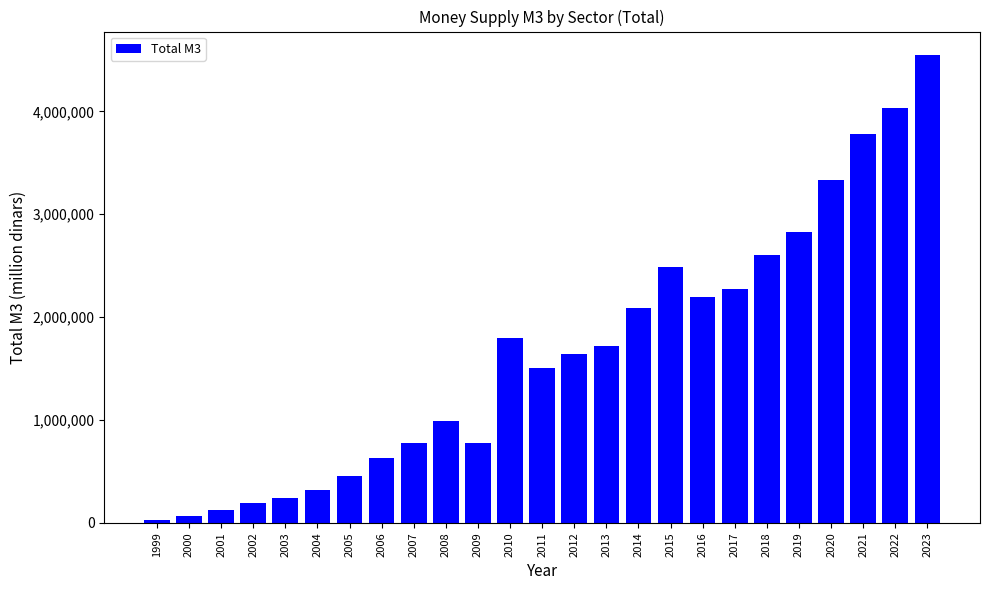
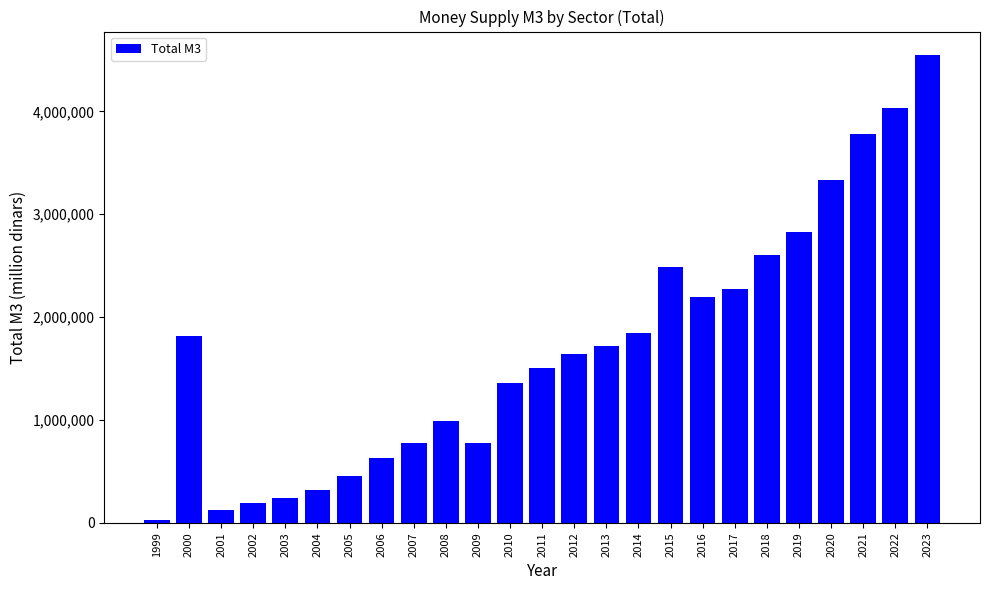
2000: 70,000 -> 1,820,000
2010: 1,790,000 -> 1,360,000
2014: 2,090,000 -> 1,850,000
